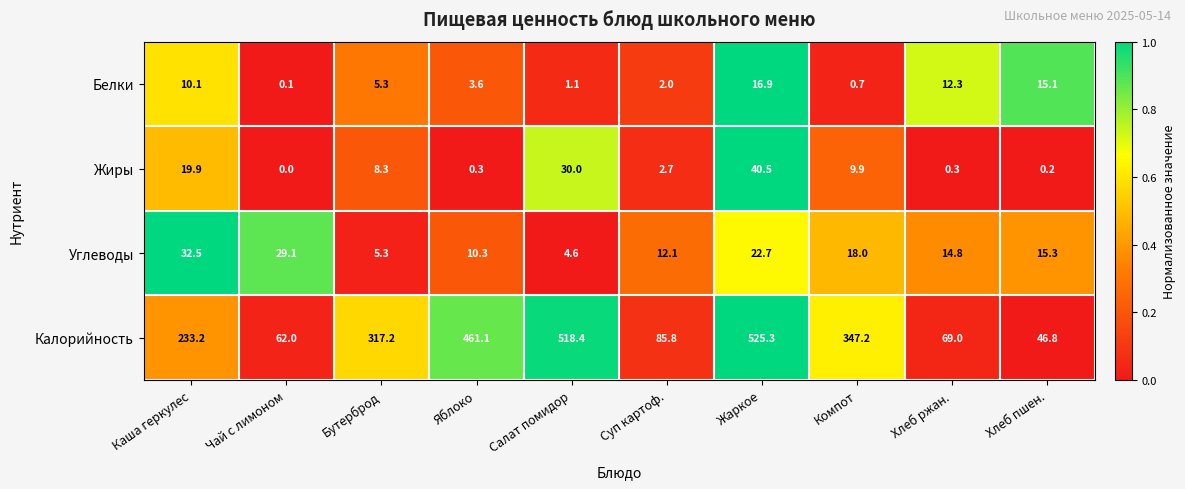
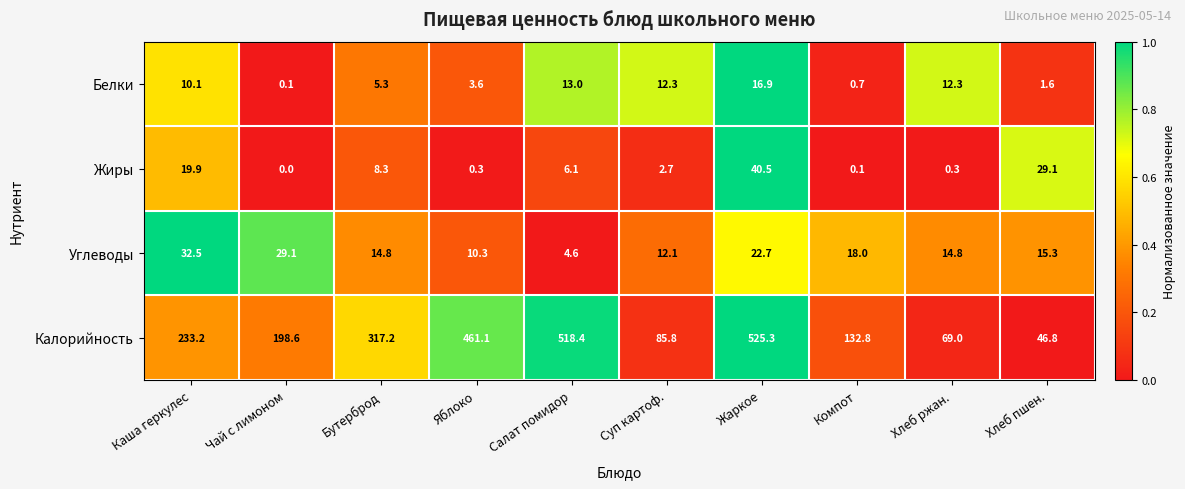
Белки, Салат помидор: 1.1 -> 13.0
Белки, Суп картоф.: 2.0 -> 12.3
Белки, Хлеб пшен.: 15.1 -> 1.6
Жиры, Салат помидор: 30.0 -> 6.1
Жиры, Компот: 9.9 -> 0.1
Жиры, Хлеб пшен.: 0.2 -> 29.1
Углеводы, Бутерброд: 5.3 -> 14.8
Калорийность, Чай с лимоном: 62.0 -> 198.6
Калорийность, Компот: 347.2 -> 132.8
